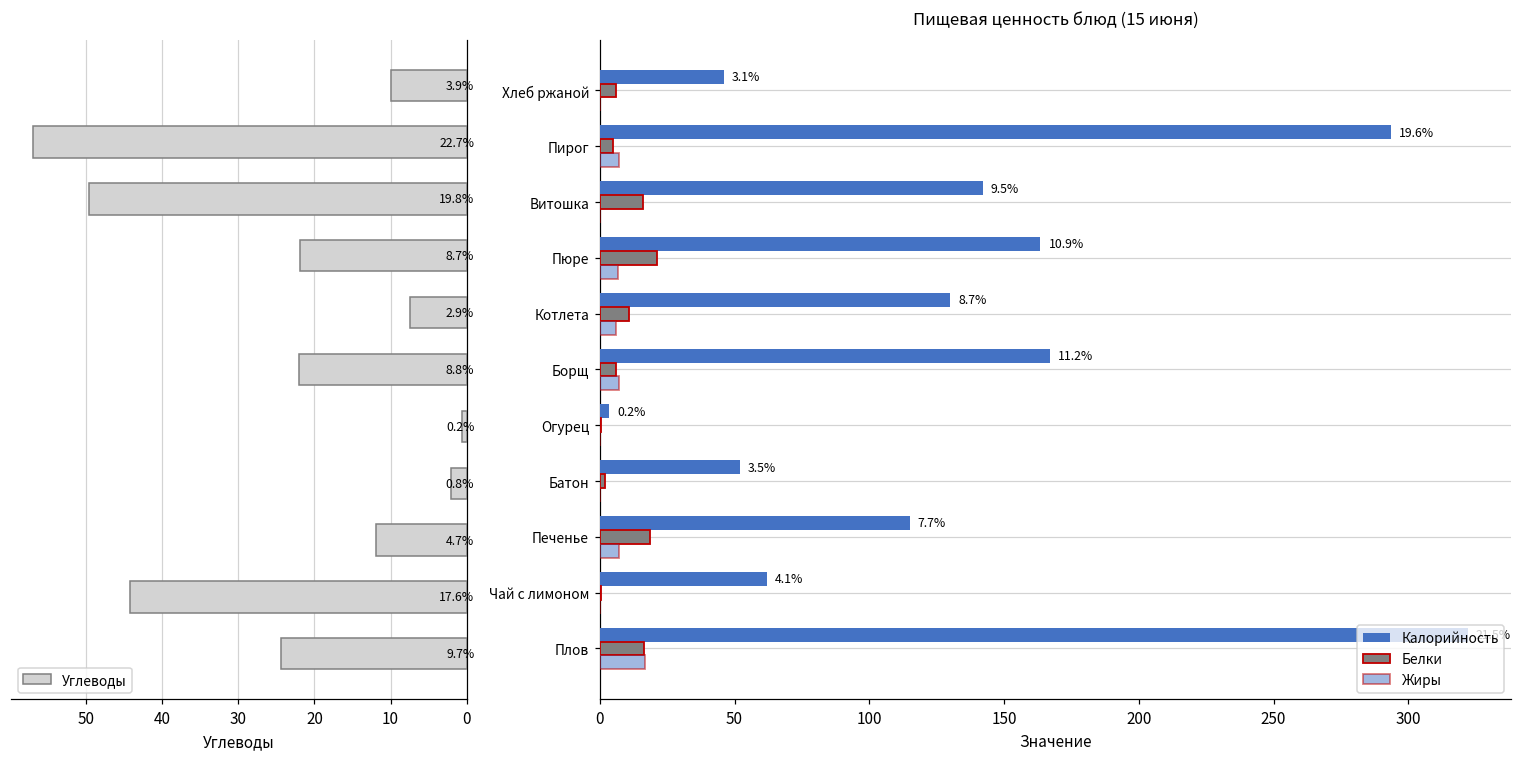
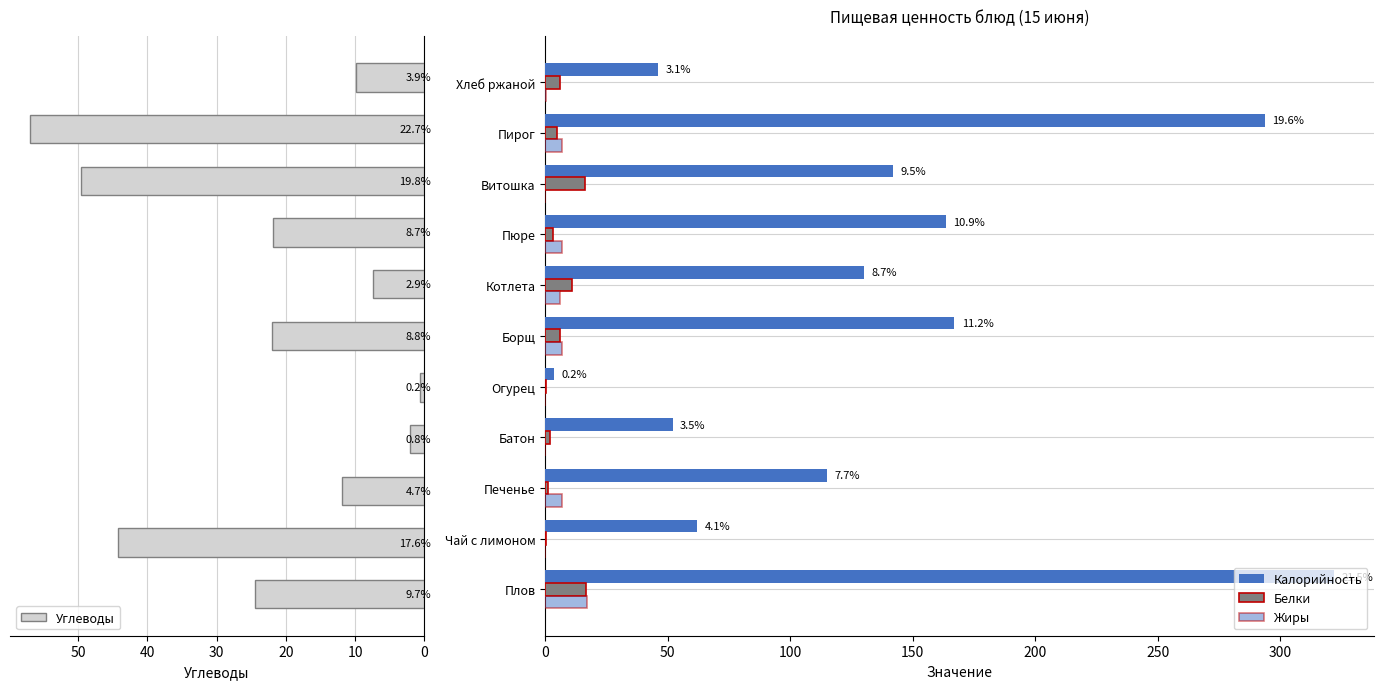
Пищевая ценность блюд (15 июня), Белки, Пюре: 21 -> 3
Пищевая ценность блюд (15 июня), Белки, Печенье: 19 -> 1
